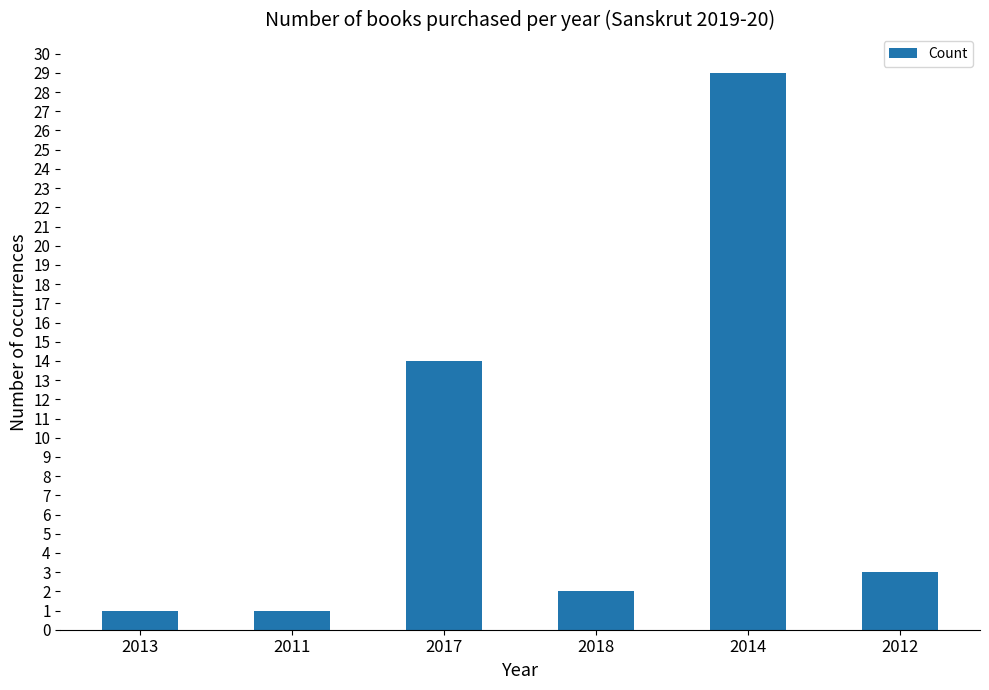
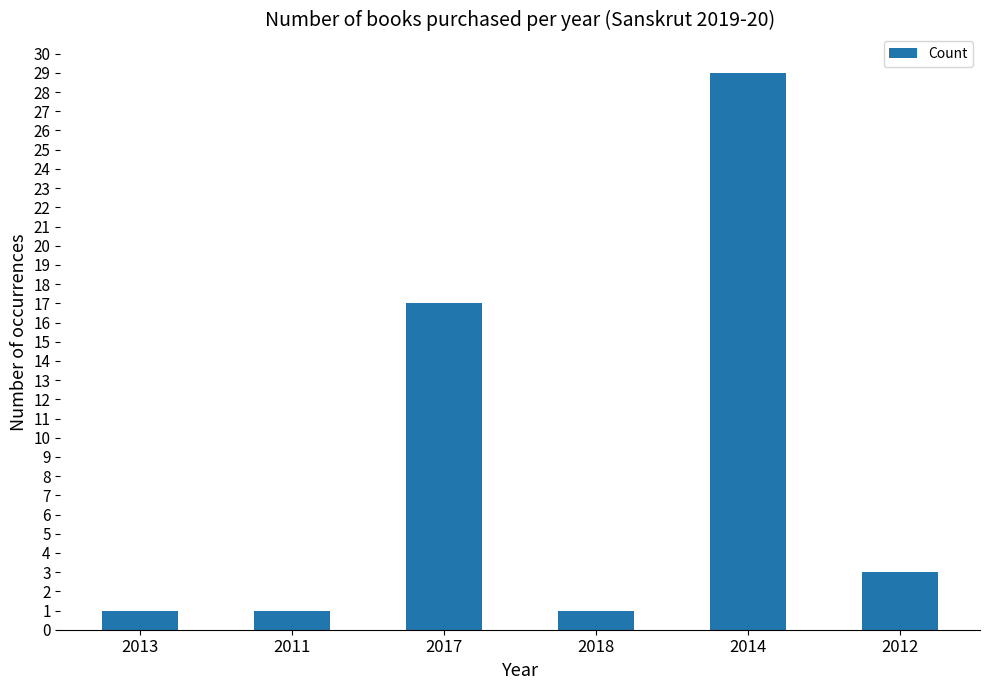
2017: 14 -> 17
2018: 2 -> 1
